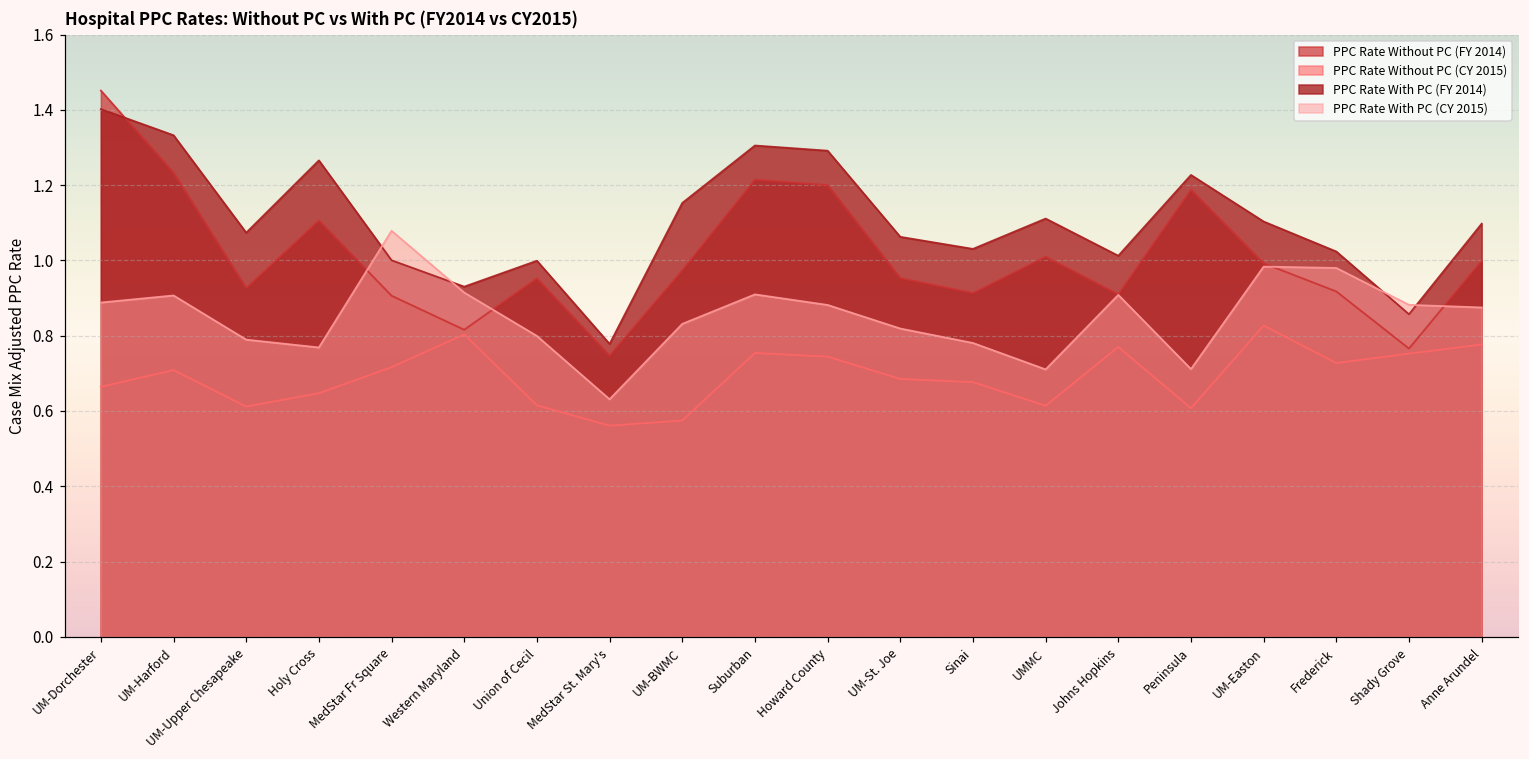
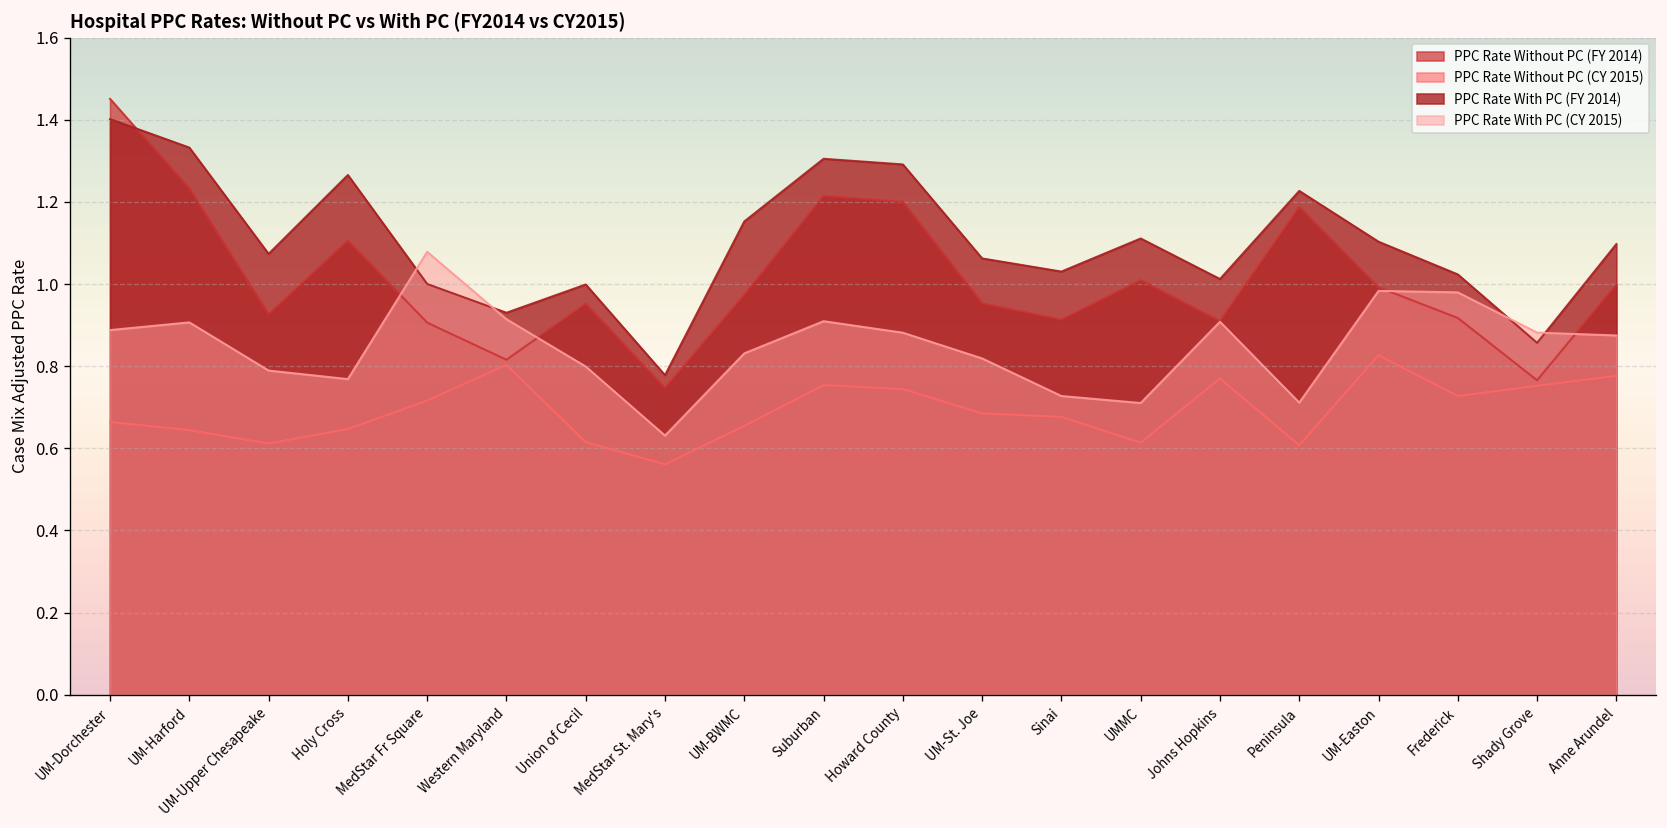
PPC Rate Without PC (CY 2015), UM-Harford: 0.71 -> 0.64
PPC Rate Without PC (CY 2015), UM-BWMC: 0.57 -> 0.65
PPC Rate With PC (CY 2015), Sinai: 0.78 -> 0.73
